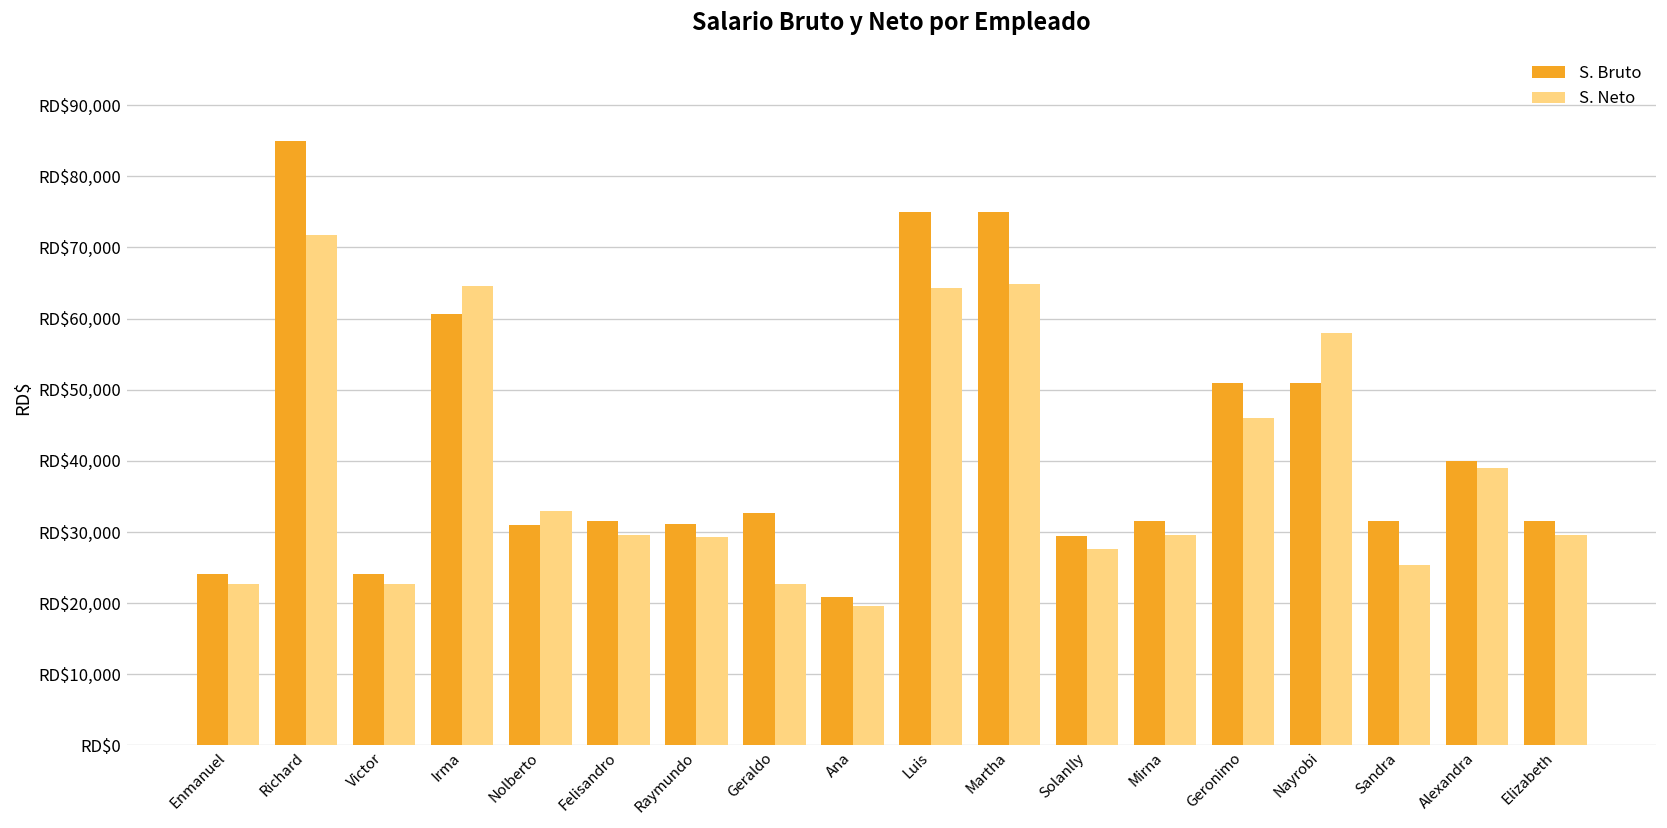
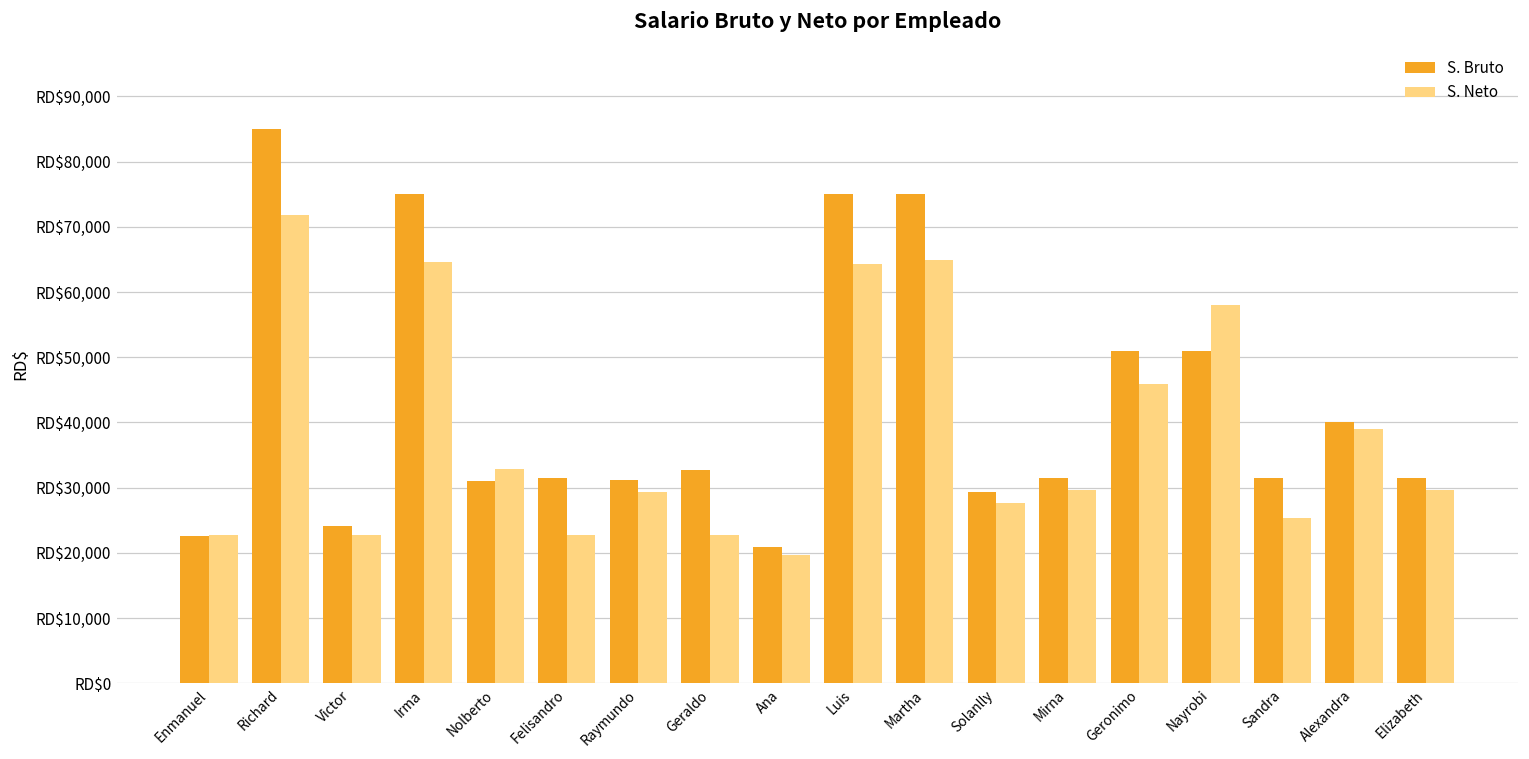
S. Bruto, Enmanuel: RD$24,000 -> RD$23,000
S. Bruto, Irma: RD$61,000 -> RD$75,000
S. Neto, Felisandro: RD$30,000 -> RD$23,000
